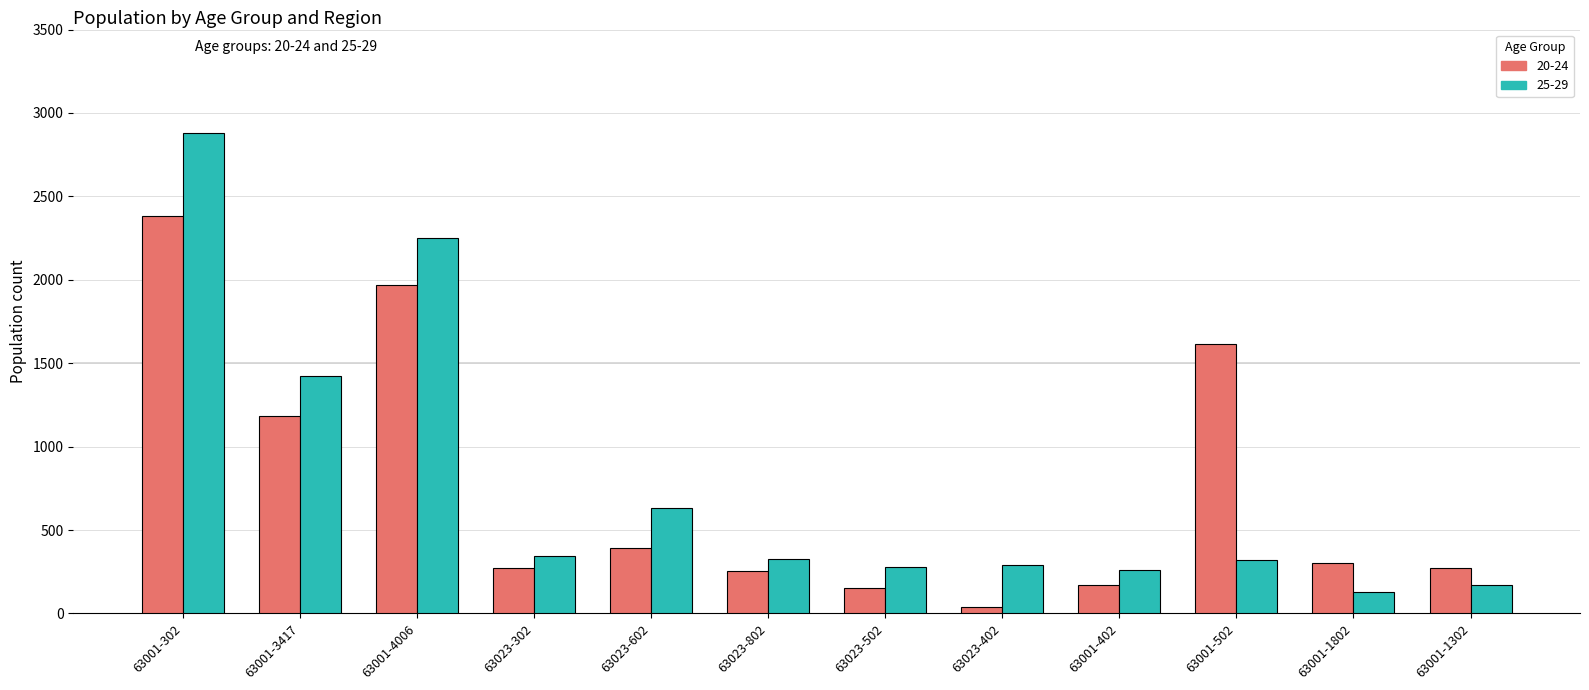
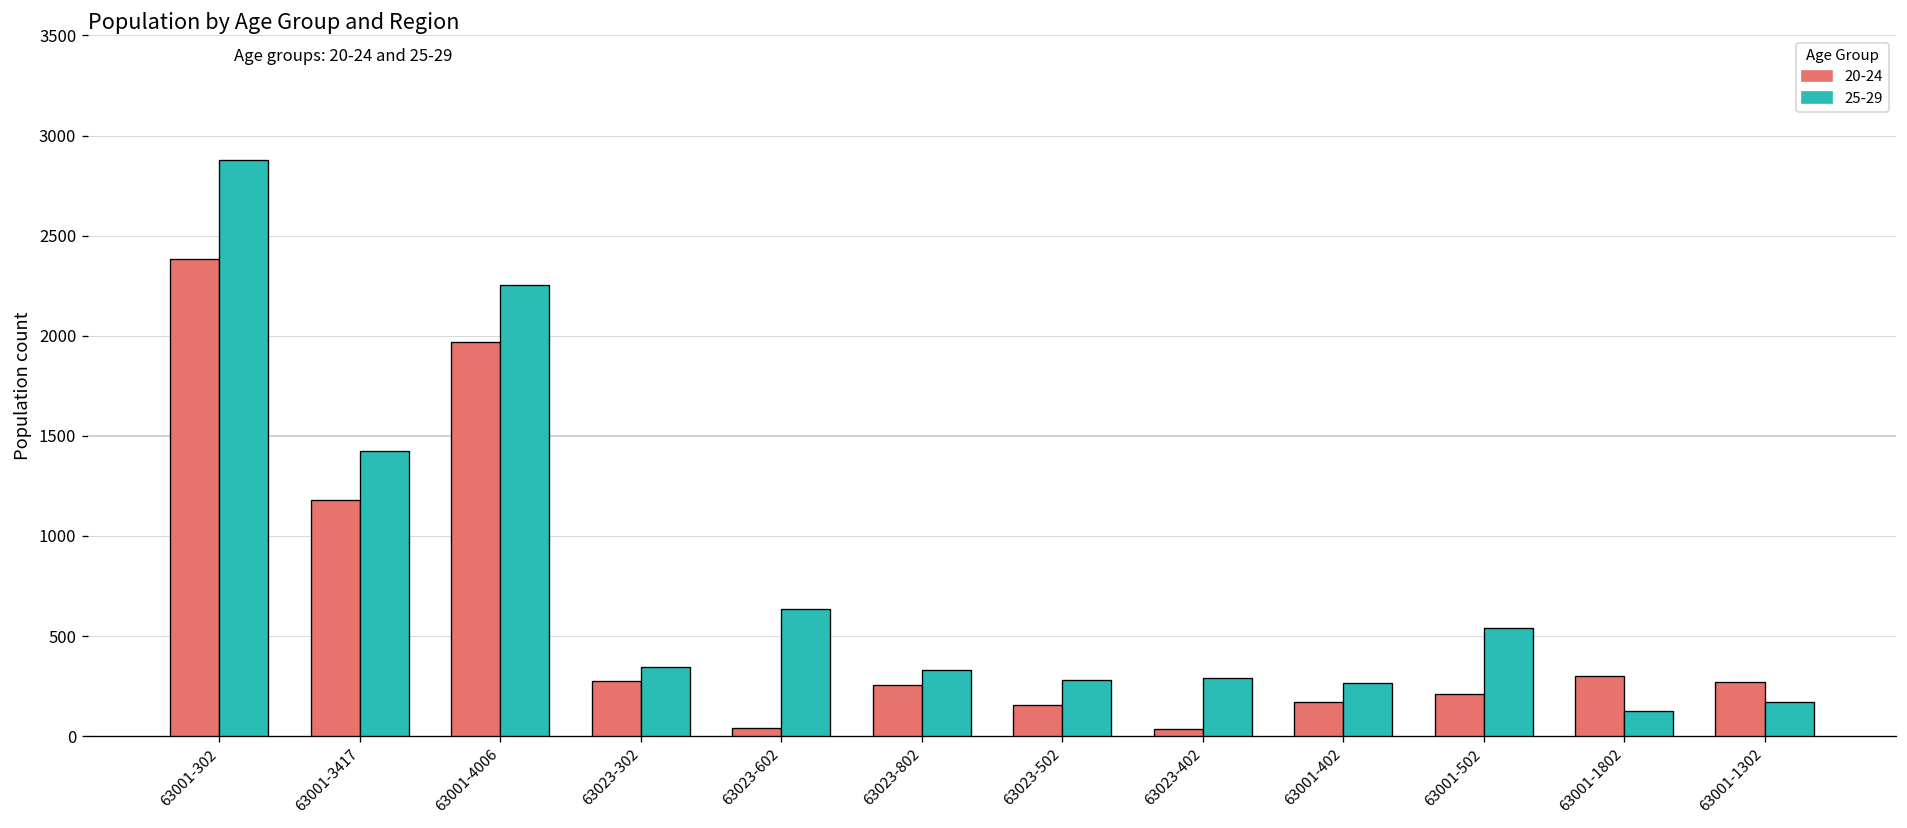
20-24, 63023-602: 390 -> 40
20-24, 63001-502: 1620 -> 210
25-29, 63001-502: 320 -> 540
